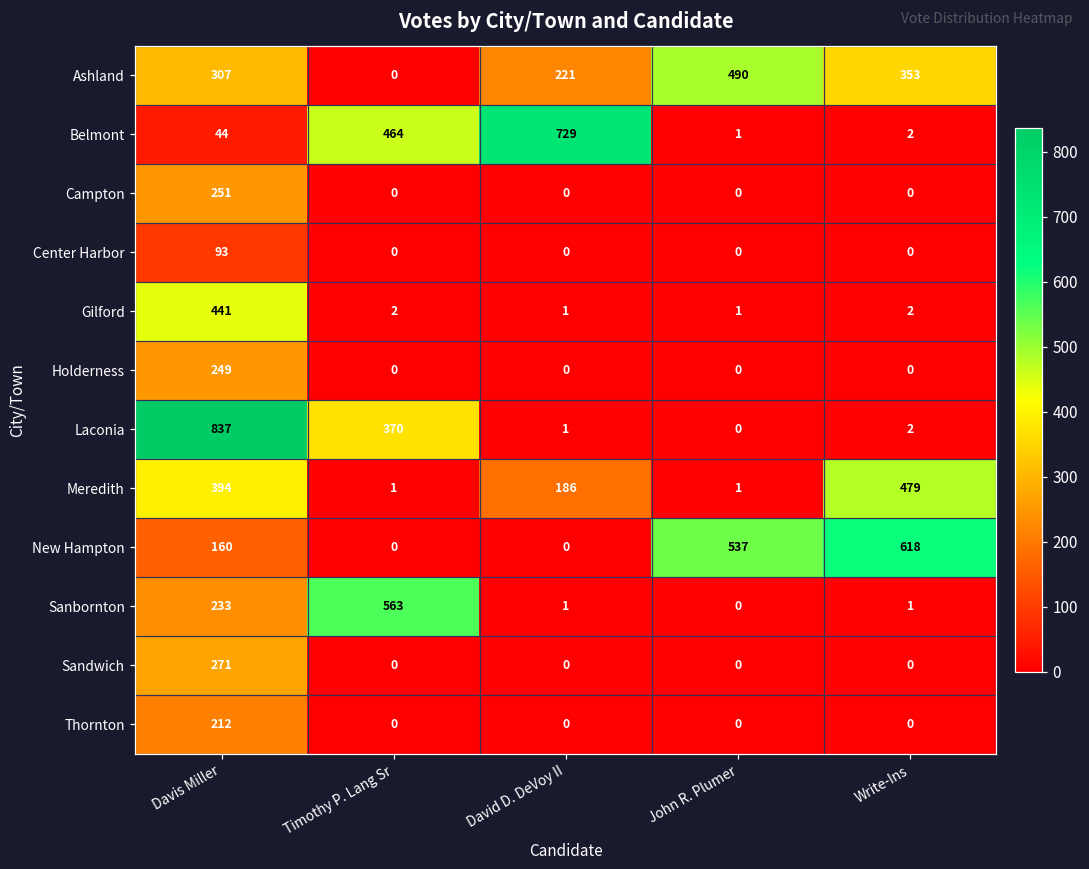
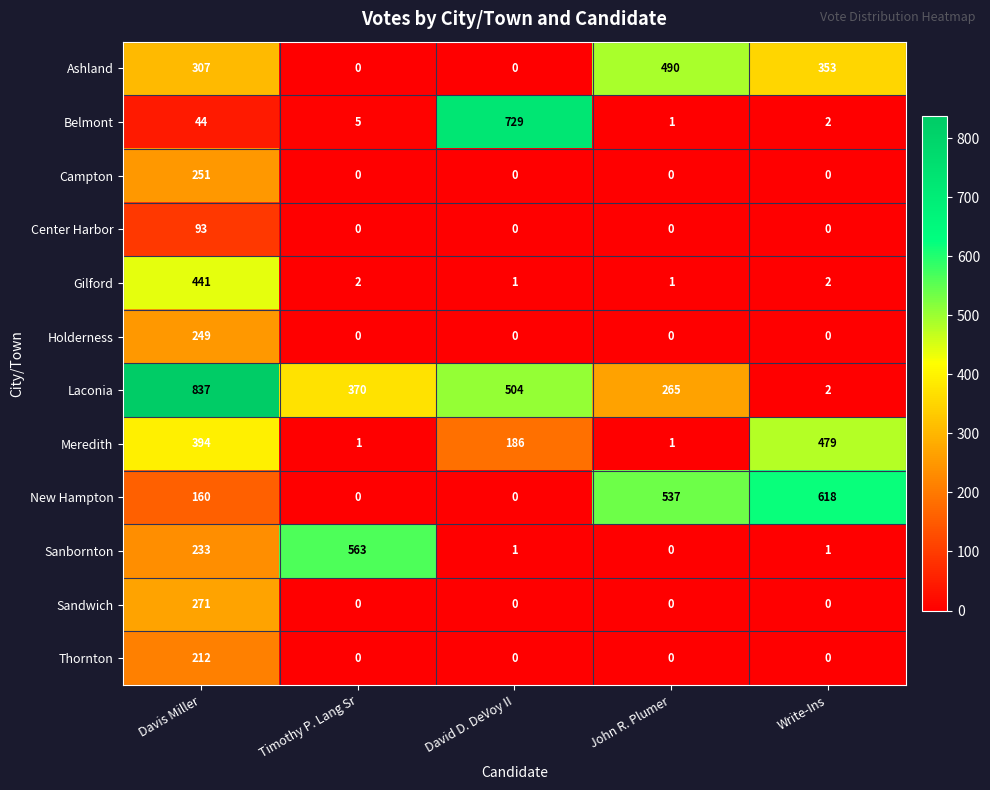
Ashland, David D. DeVoy II: 221 -> 0
Belmont, Timothy P. Lang Sr: 464 -> 5
Laconia, David D. DeVoy II: 1 -> 504
Laconia, John R. Plumer: 0 -> 265
